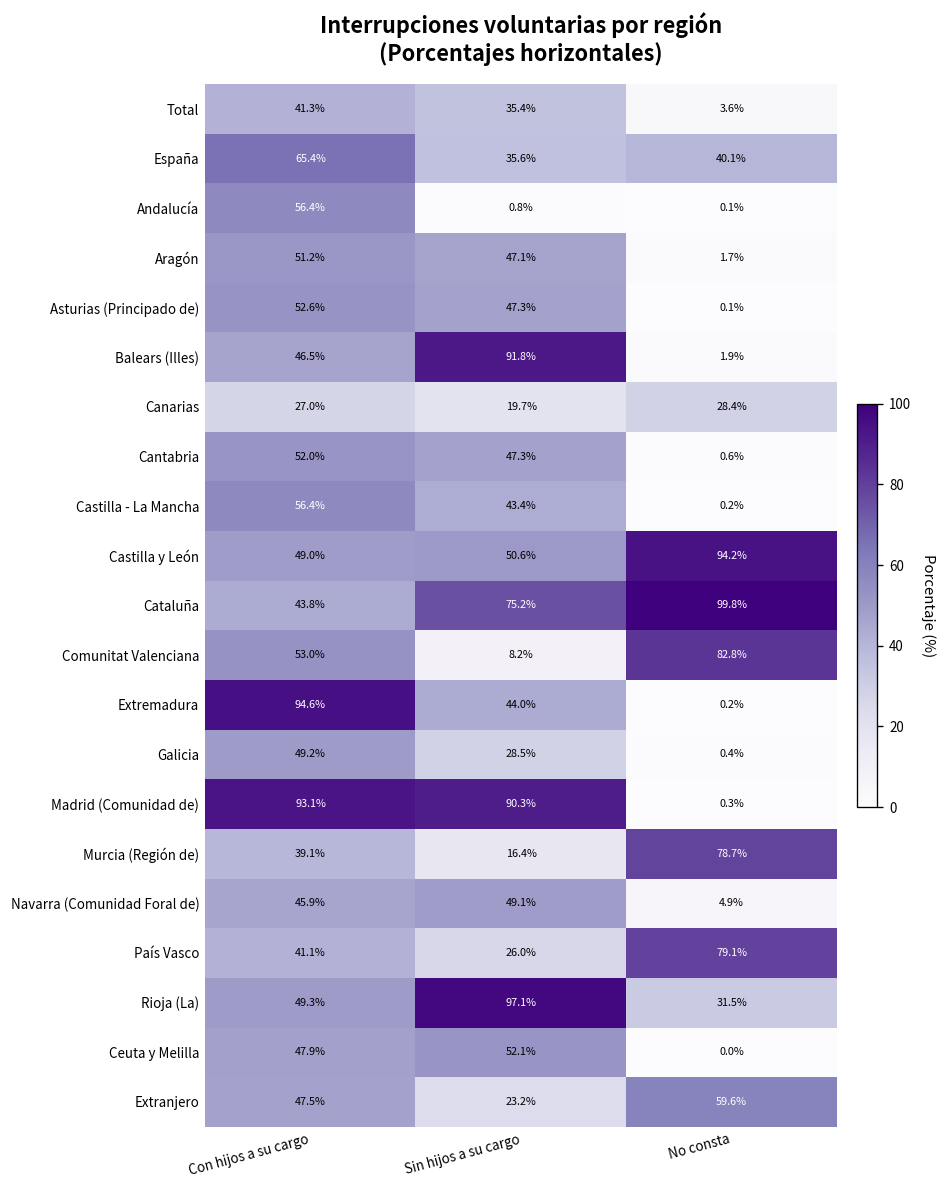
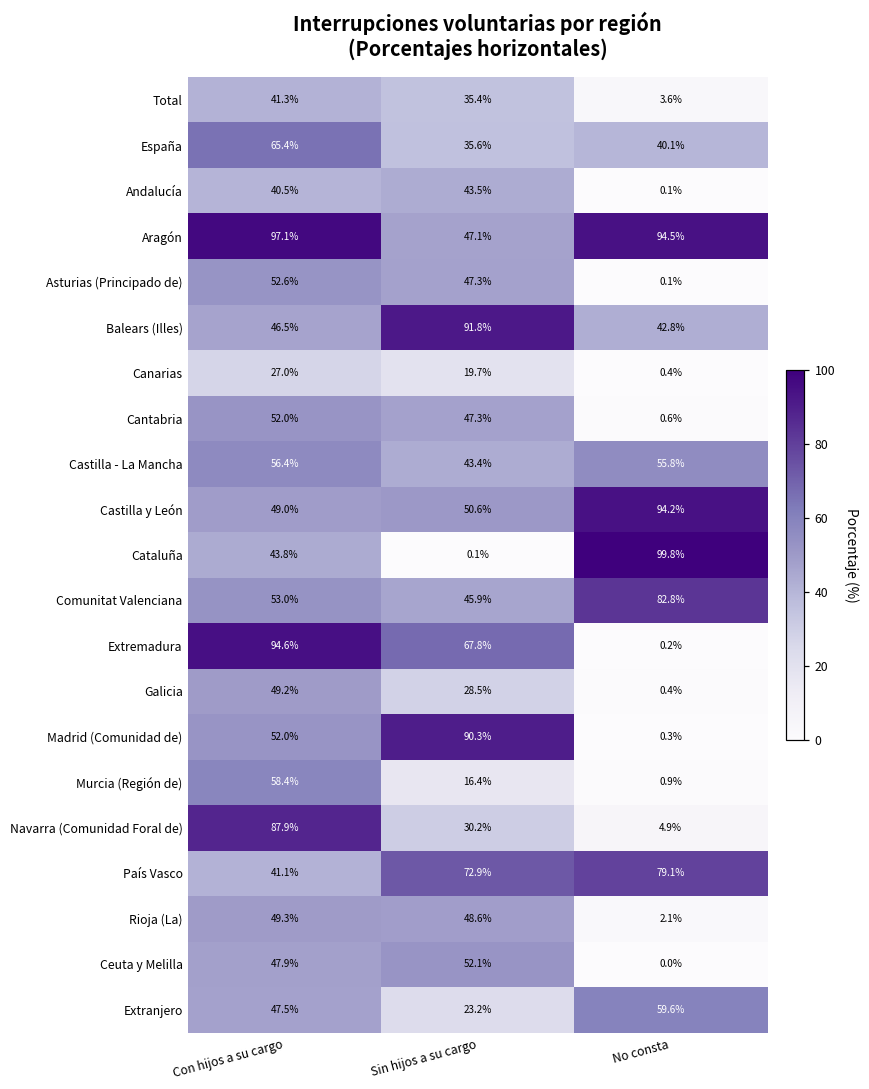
Andalucía, Con hijos a su cargo: 56.4% -> 40.5%
Andalucía, Sin hijos a su cargo: 0.8% -> 43.5%
Aragón, Con hijos a su cargo: 51.2% -> 97.1%
Aragón, No consta: 1.7% -> 94.5%
Balears (Illes), No consta: 1.9% -> 42.8%
Canarias, No consta: 28.4% -> 0.4%
Castilla - La Mancha, No consta: 0.2% -> 55.8%
Cataluña, Sin hijos a su cargo: 75.2% -> 0.1%
Comunitat Valenciana, Sin hijos a su cargo: 8.2% -> 45.9%
Extremadura, Sin hijos a su cargo: 44.0% -> 67.8%
Madrid (Comunidad de), Con hijos a su cargo: 93.1% -> 52.0%
Murcia (Región de), Con hijos a su cargo: 39.1% -> 58.4%
Murcia (Región de), No consta: 78.7% -> 0.9%
Navarra (Comunidad Foral de), Con hijos a su cargo: 45.9% -> 87.9%
Navarra (Comunidad Foral de), Sin hijos a su cargo: 49.1% -> 30.2%
País Vasco, Sin hijos a su cargo: 26.0% -> 72.9%
Rioja (La), Sin hijos a su cargo: 97.1% -> 48.6%
Rioja (La), No consta: 31.5% -> 2.1%
